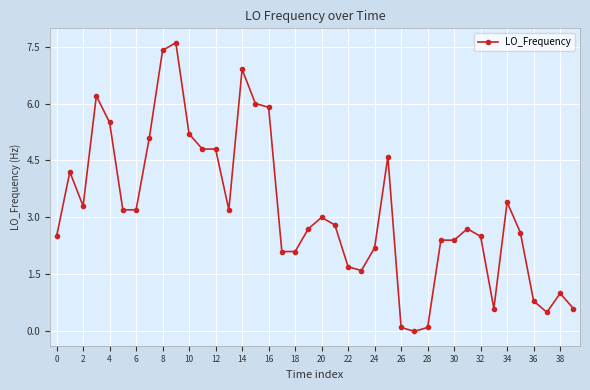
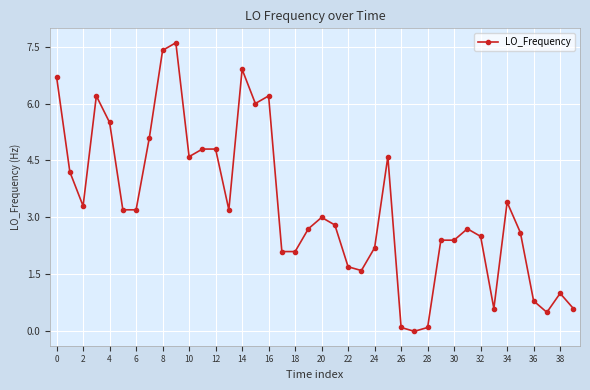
0: 2.5 -> 6.7
10: 5.2 -> 4.6
16: 5.9 -> 6.2
